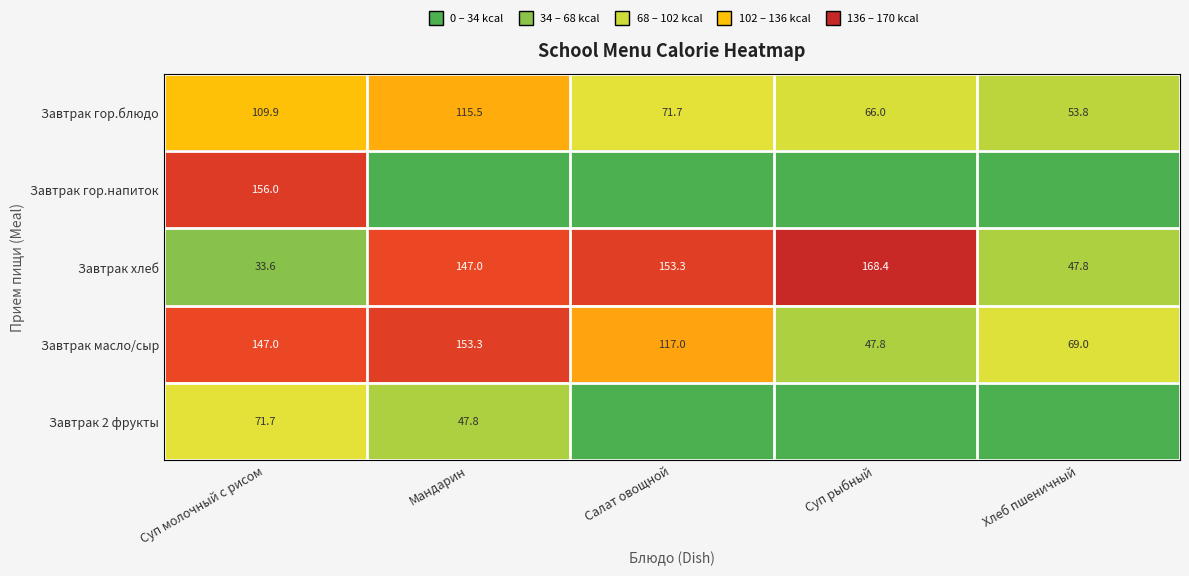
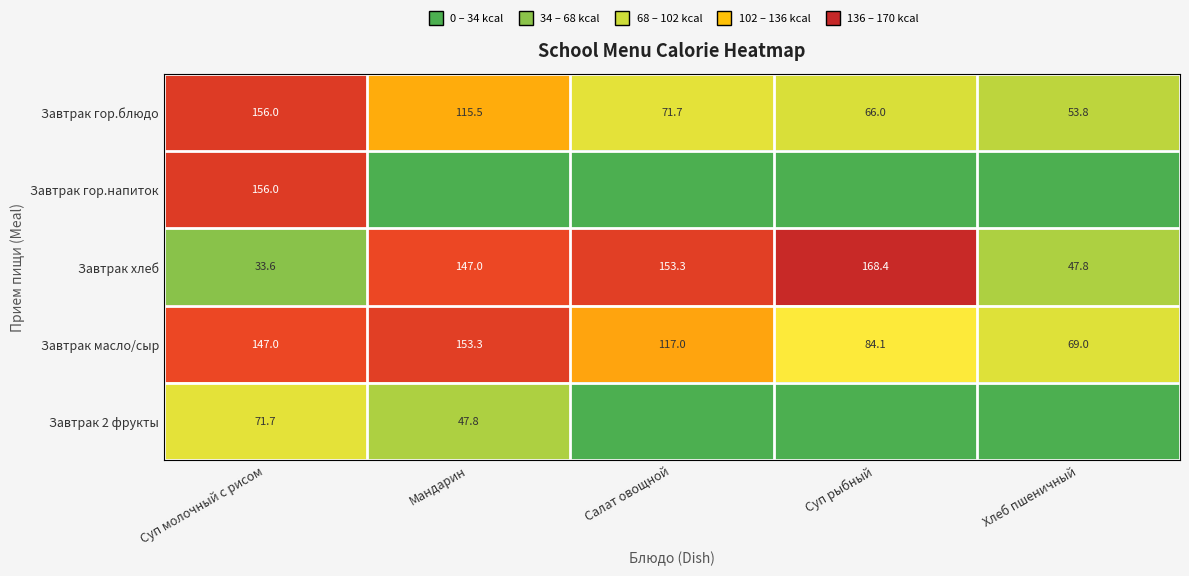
Завтрак гор.блюдо, Суп молочный с рисом: 109.9 -> 156.0
Завтрак масло/сыр, Суп рыбный: 47.8 -> 84.1
